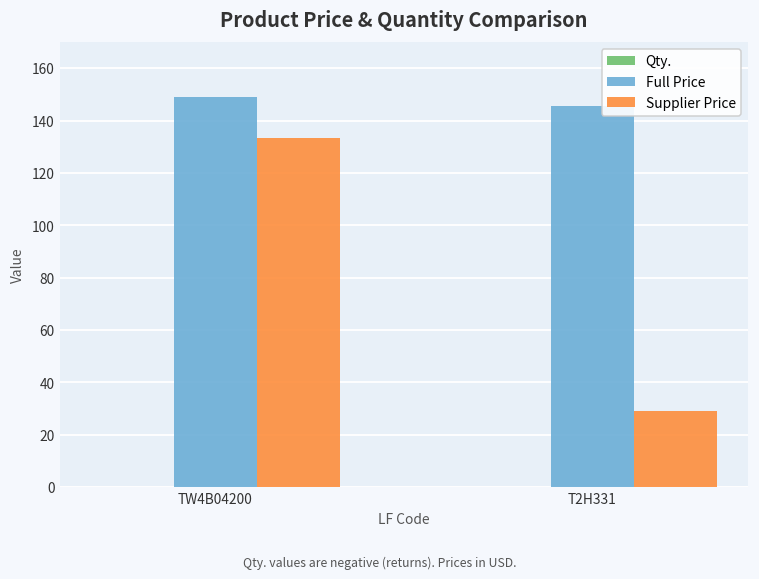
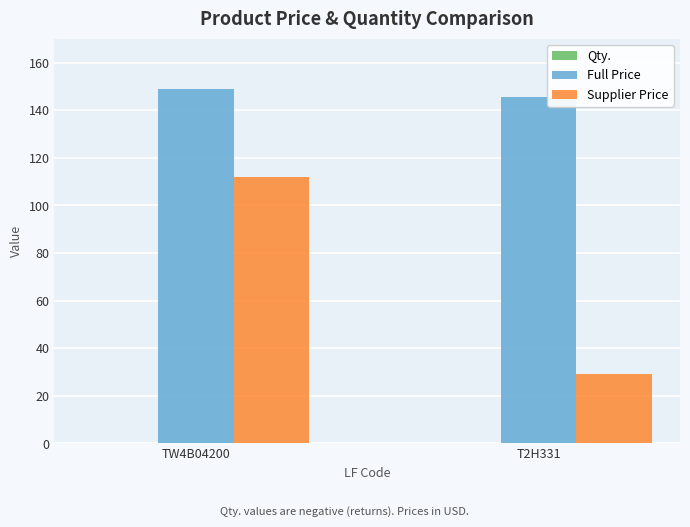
Supplier Price, TW4B04200: 133 -> 112
